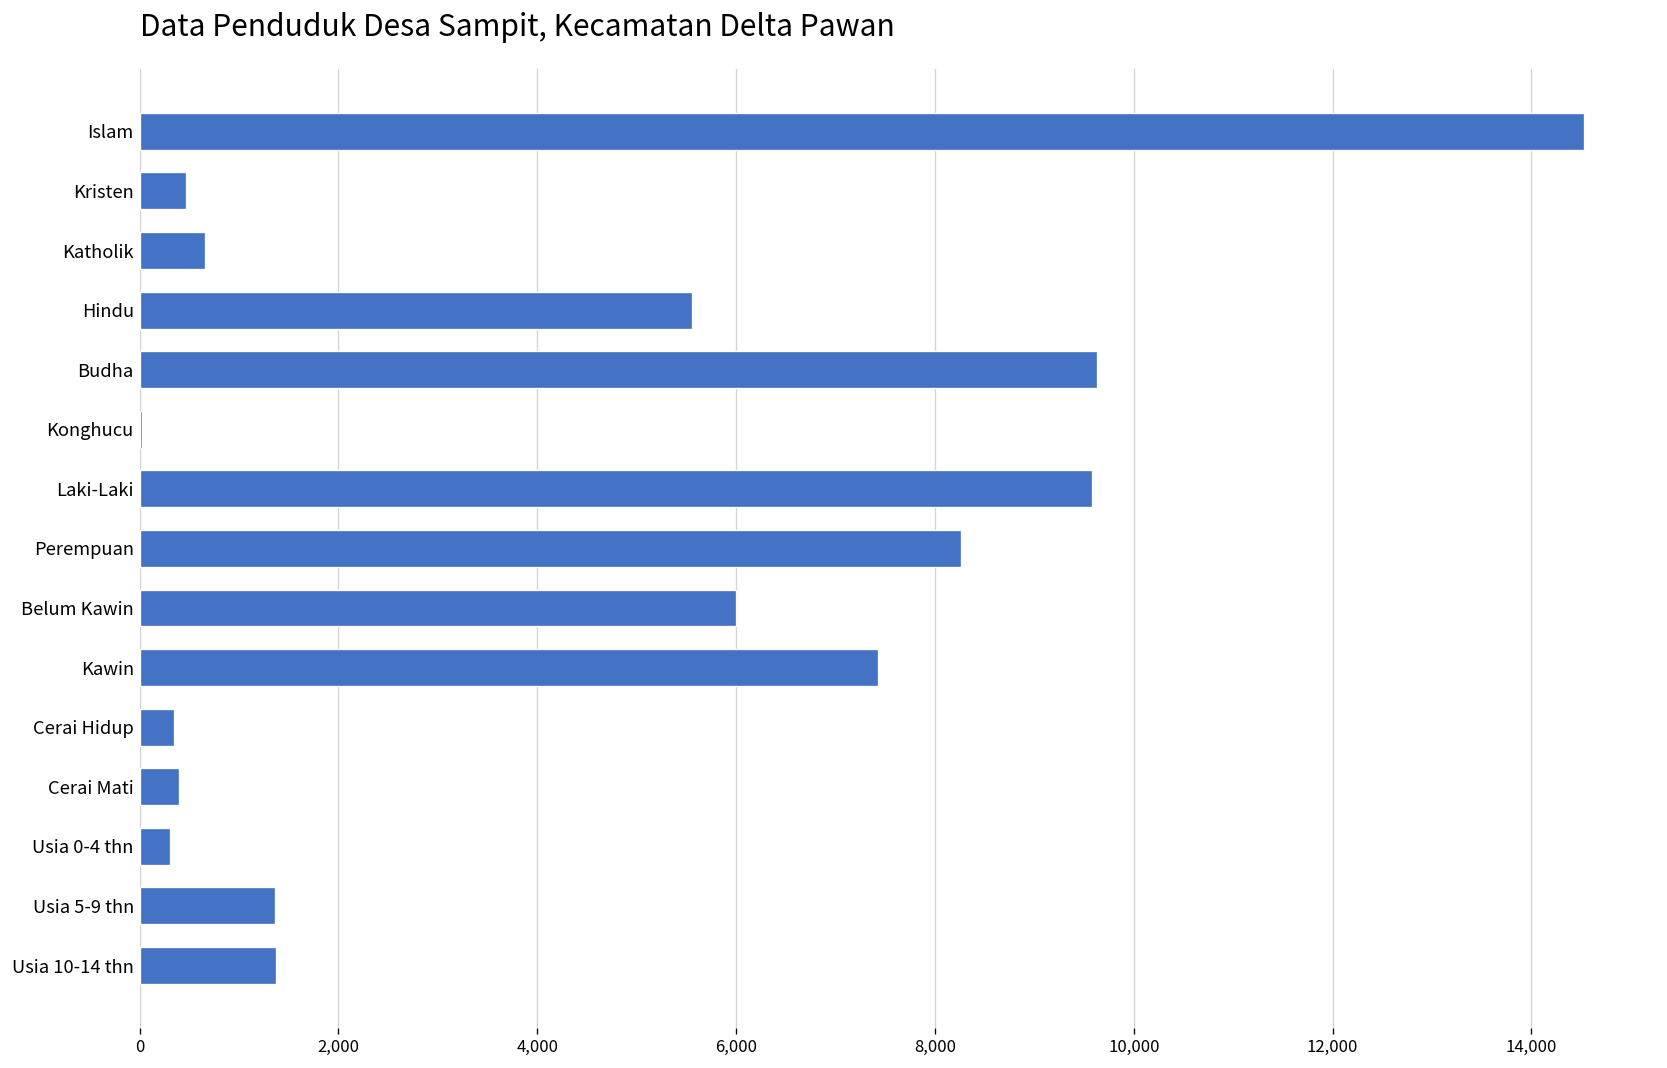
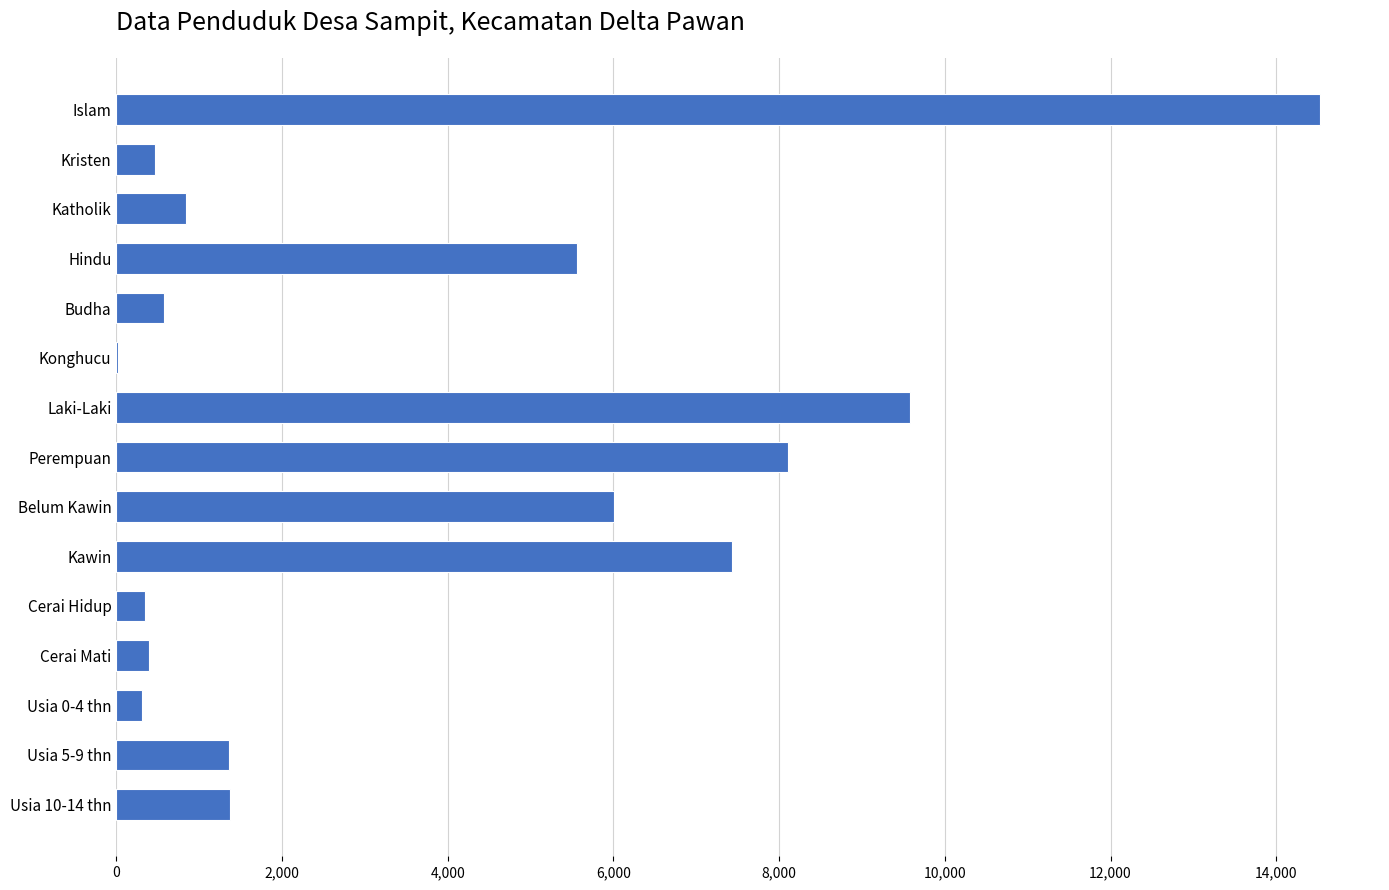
Katholik: 700 -> 800
Budha: 9,600 -> 600
Perempuan: 8,300 -> 8,100
